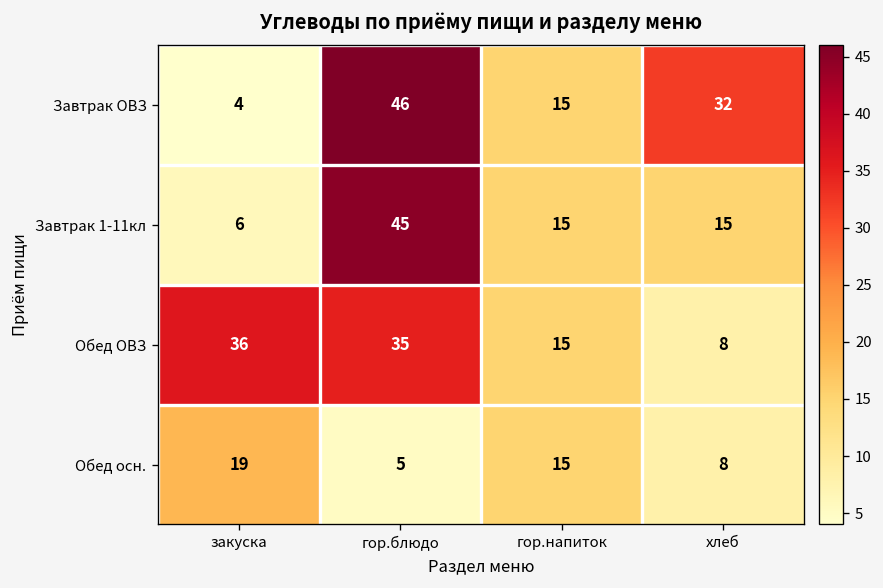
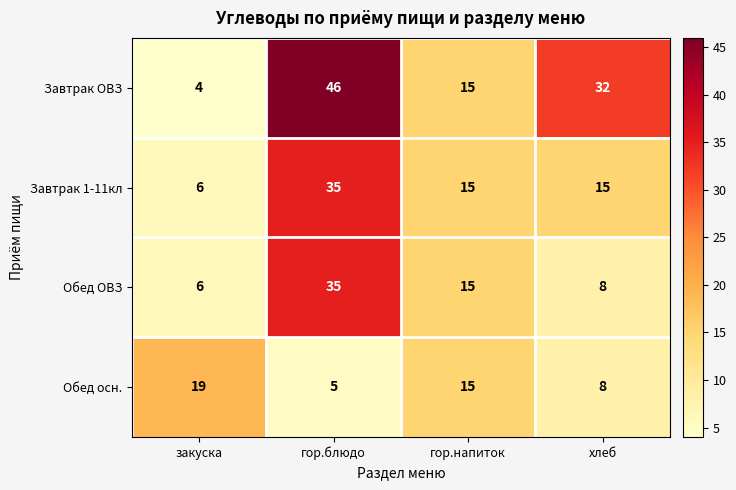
Завтрак 1-11кл, гор.блюдо: 45 -> 35
Обед ОВЗ, закуска: 36 -> 6
